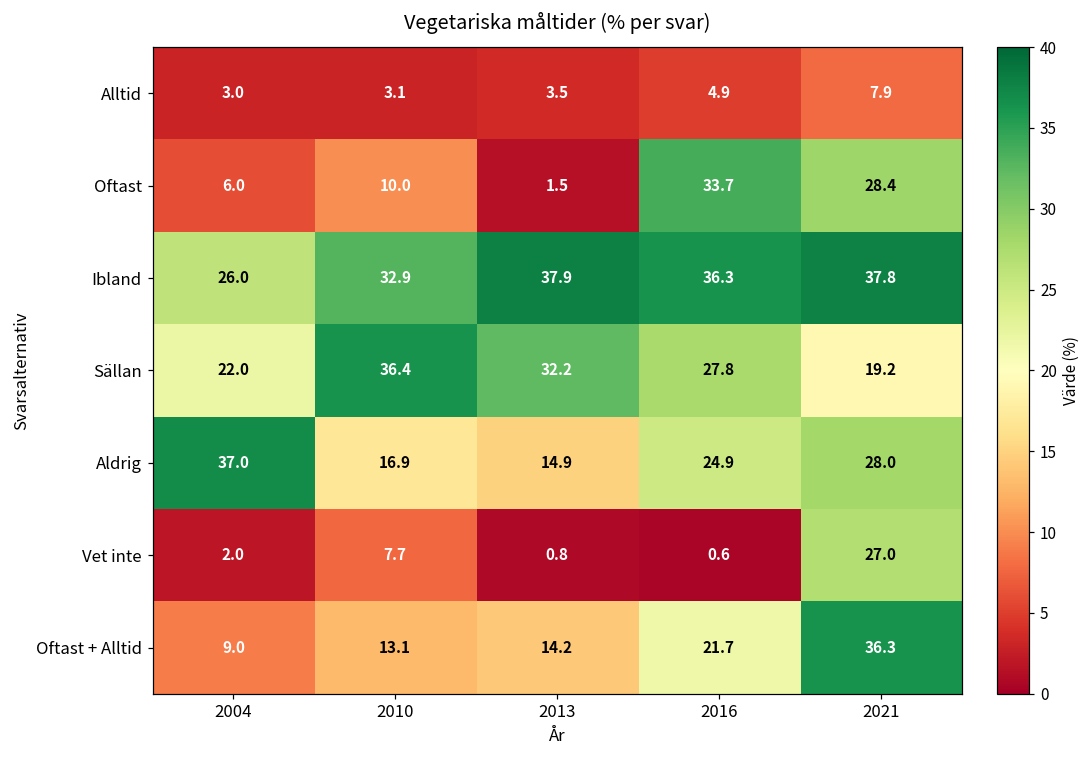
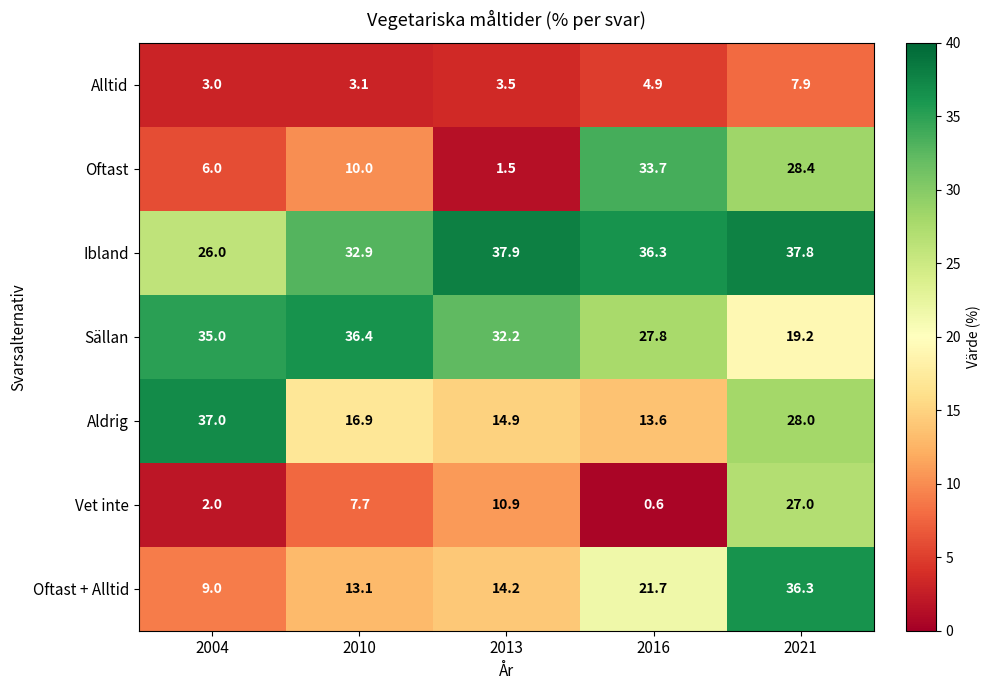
Sällan, 2004: 22.0 -> 35.0
Aldrig, 2016: 24.9 -> 13.6
Vet inte, 2013: 0.8 -> 10.9
